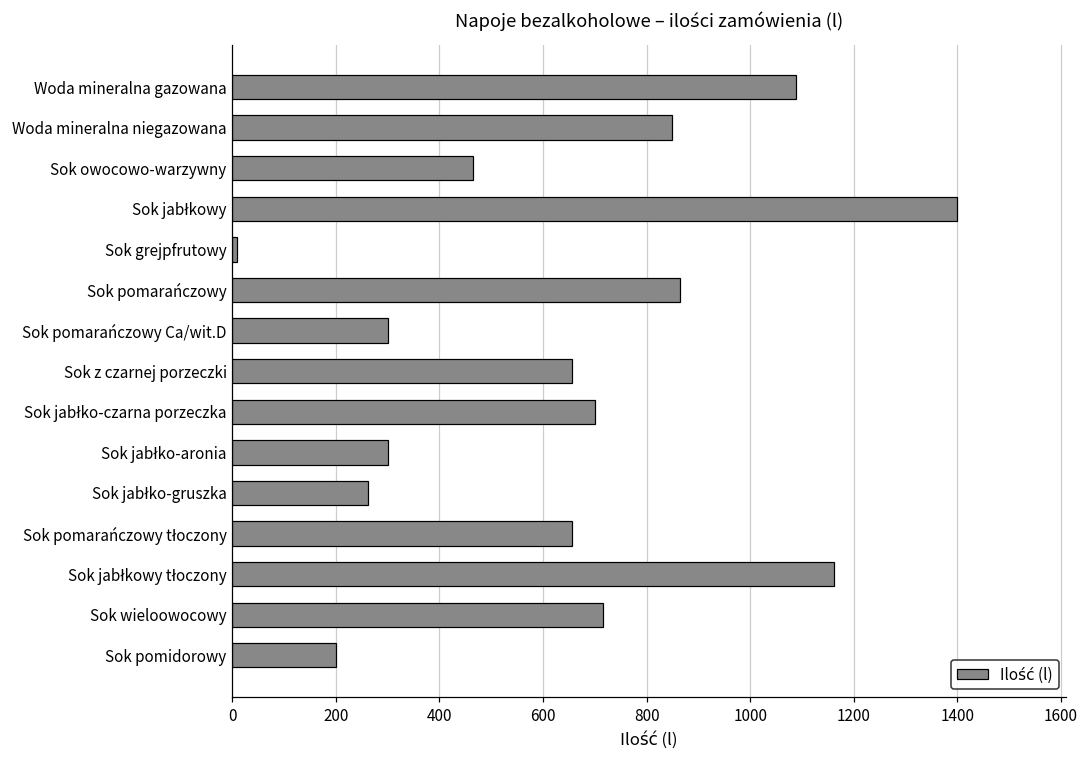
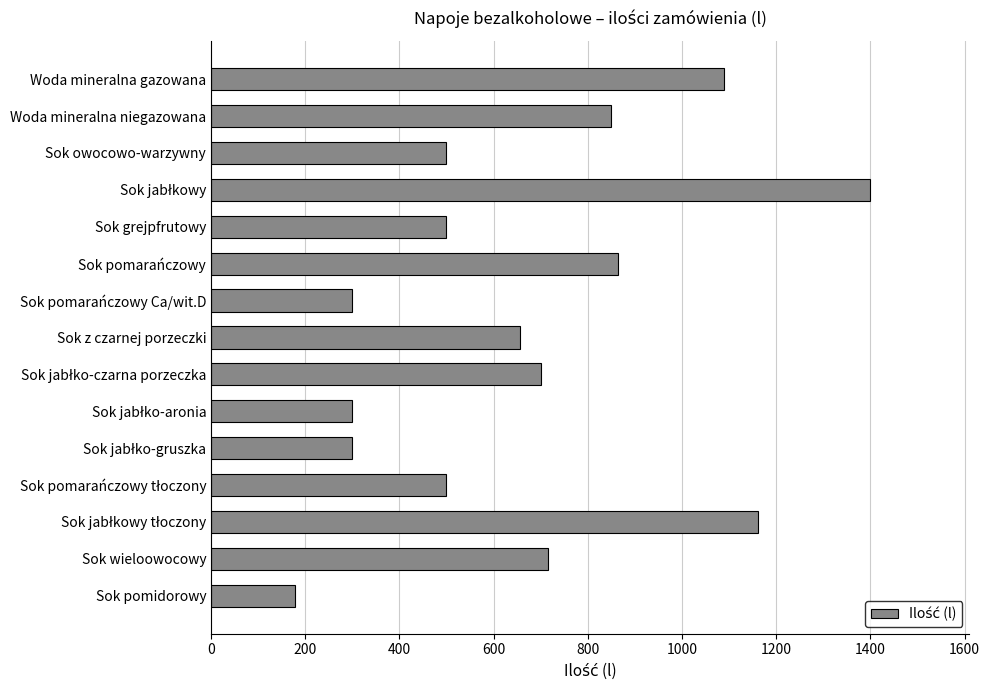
Sok owocowo-warzywny: 470 -> 500
Sok grejpfrutowy: 10 -> 500
Sok jabłko-gruszka: 260 -> 300
Sok pomarańczowy tłoczony: 660 -> 500
Sok pomidorowy: 200 -> 180
